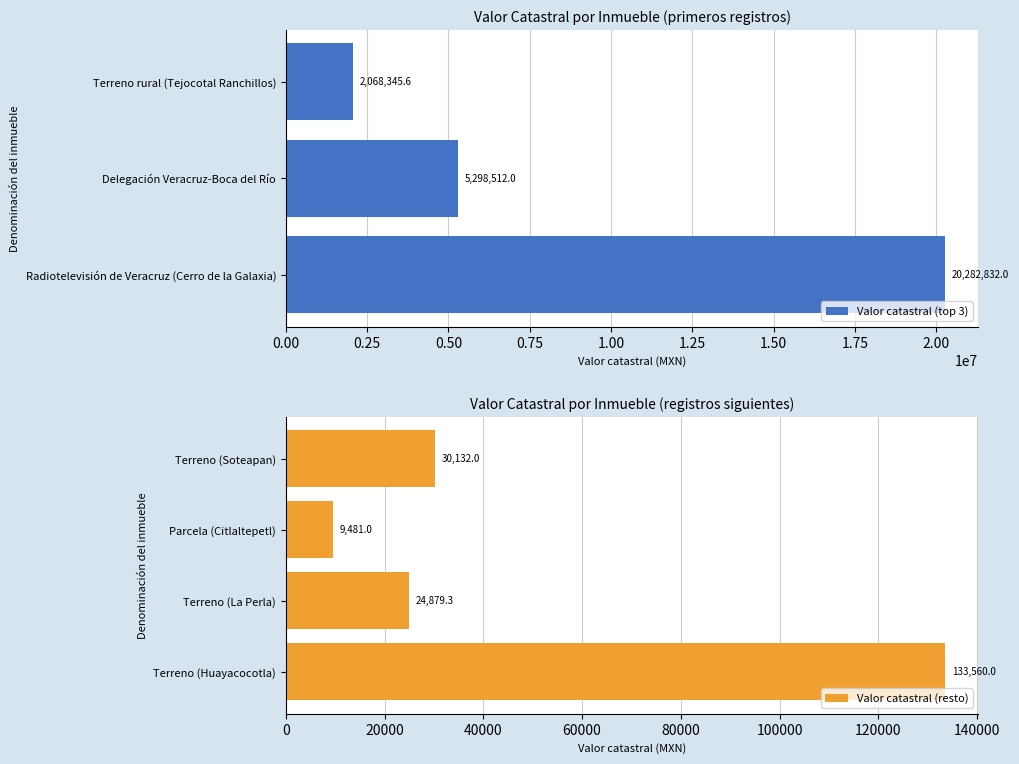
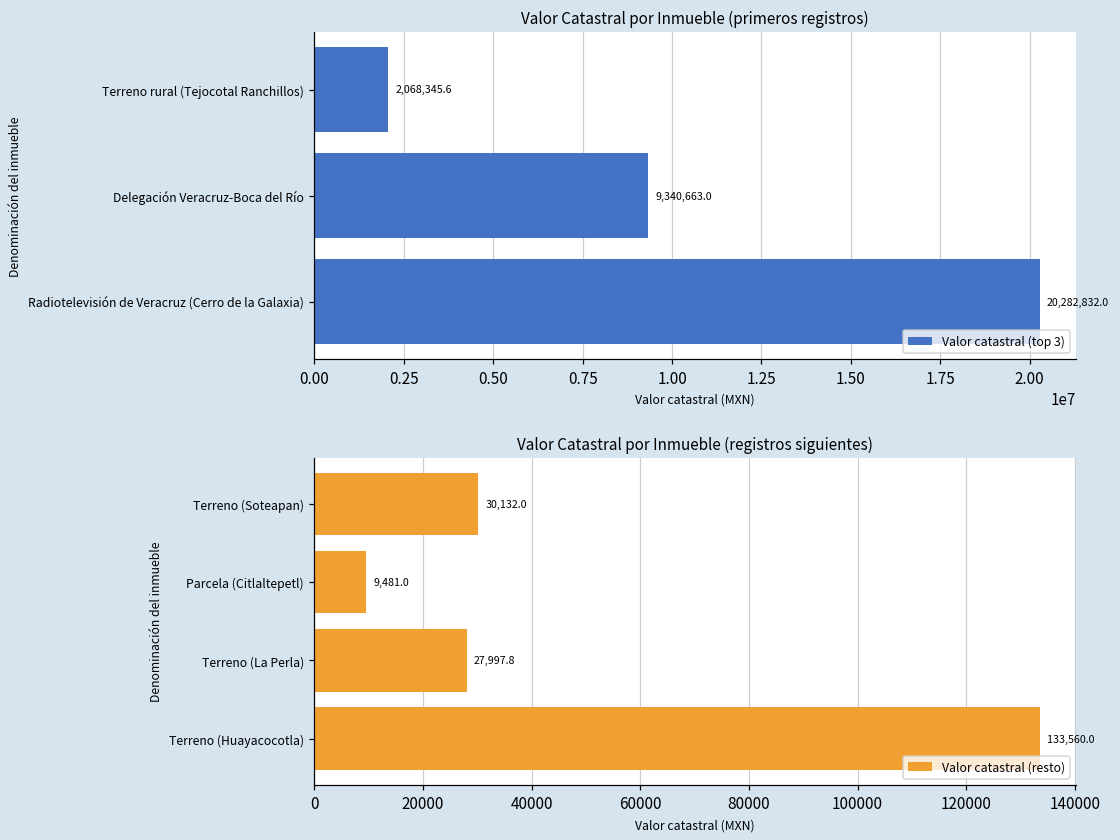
Valor Catastral por Inmueble (primeros registros), Delegación Veracruz-Boca del Río: 5,298,512.0 -> 9,340,663.0
Valor Catastral por Inmueble (registros siguientes), Terreno (La Perla): 24,879.3 -> 27,997.8
